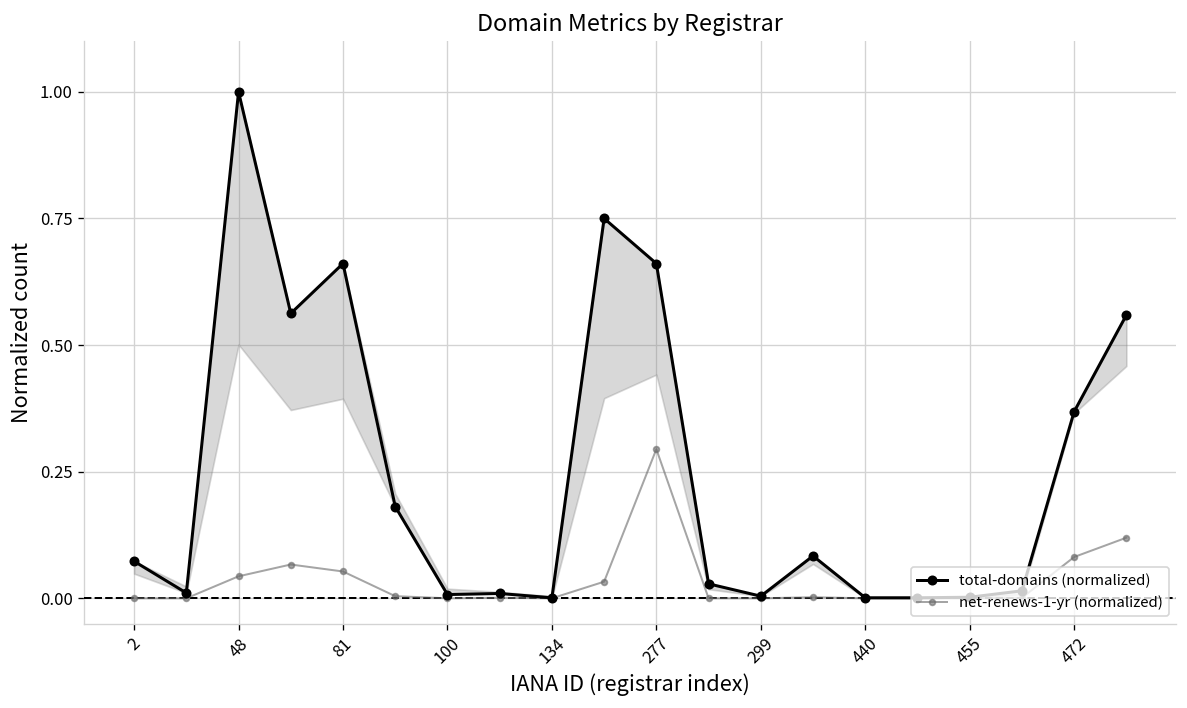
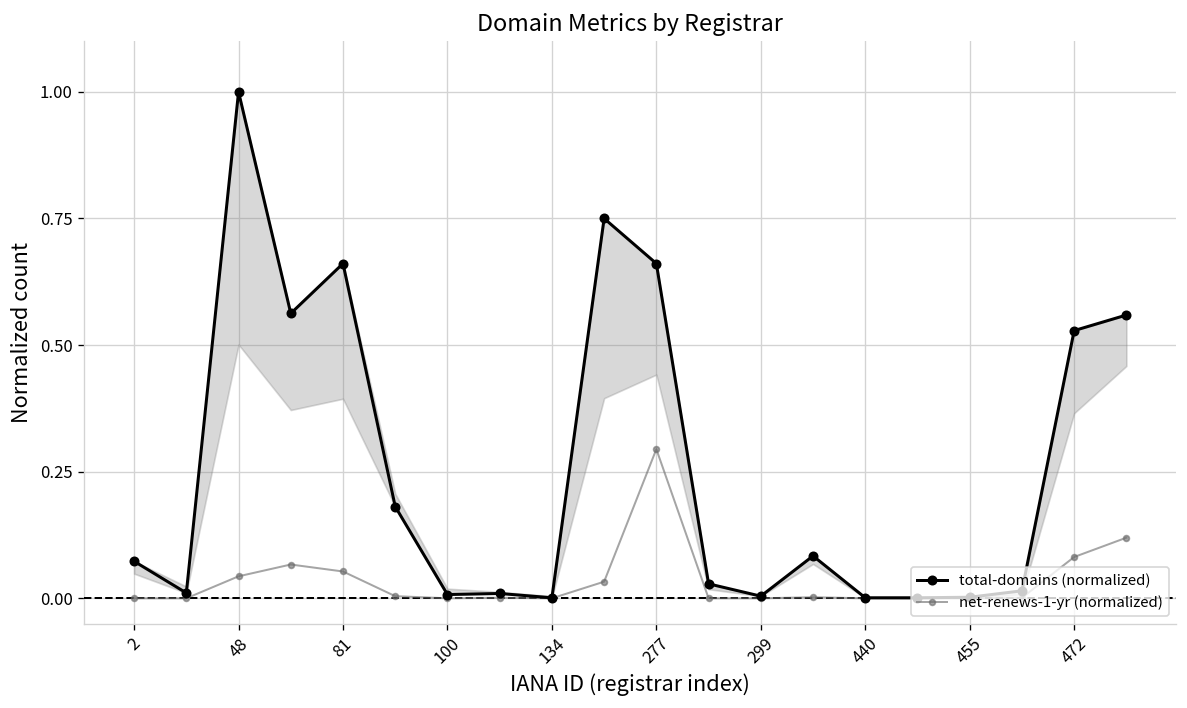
total-domains (normalized), 472: 0.37 -> 0.53
